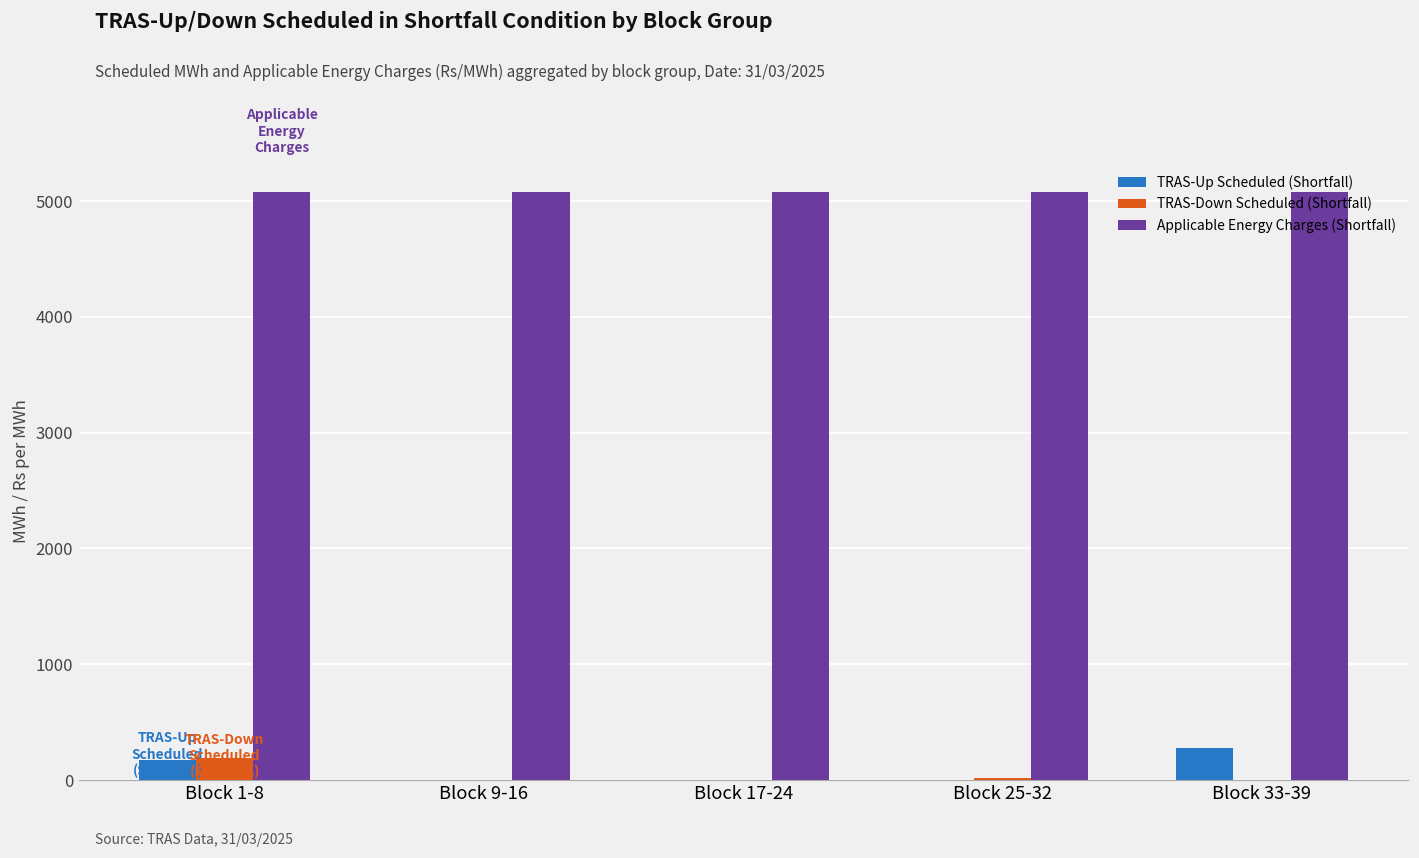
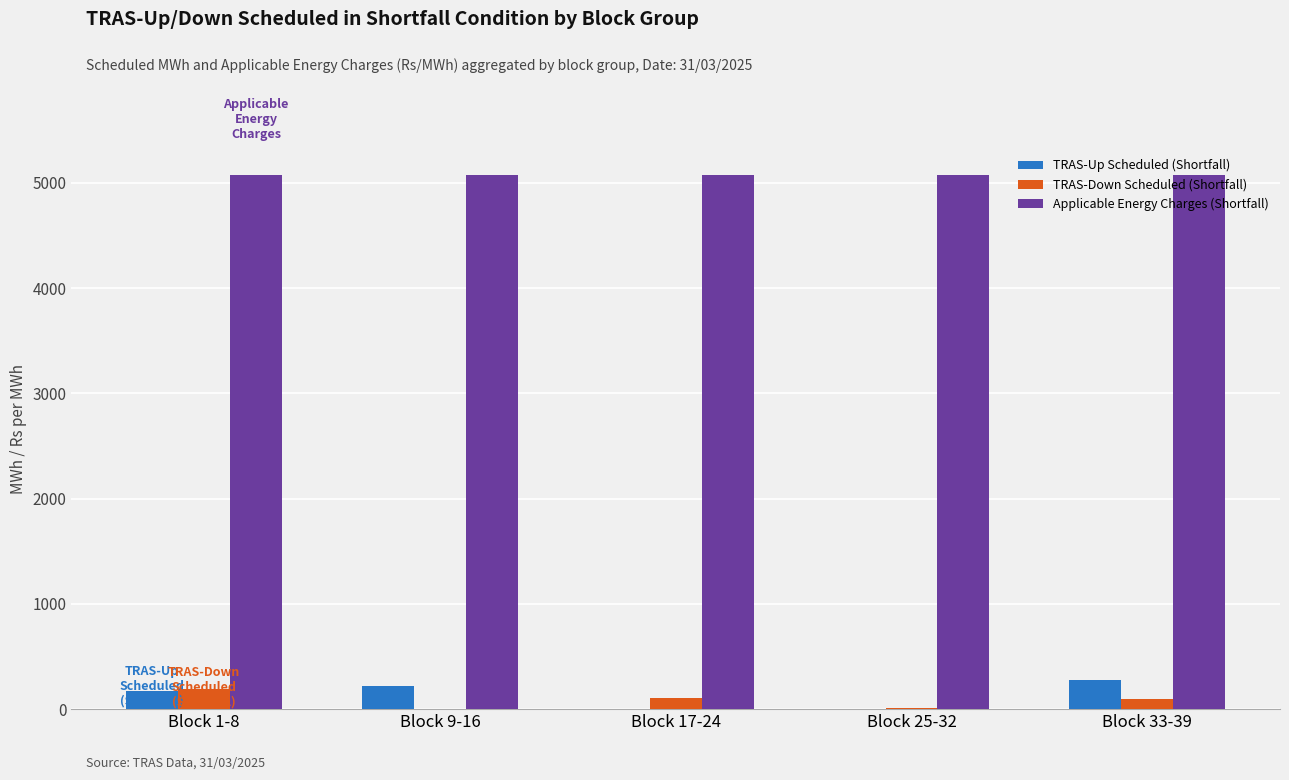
TRAS-Up Scheduled (Shortfall), Block 9-16: 0 -> 220
TRAS-Down Scheduled (Shortfall), Block 17-24: 0 -> 100
TRAS-Down Scheduled (Shortfall), Block 33-39: 0 -> 90
